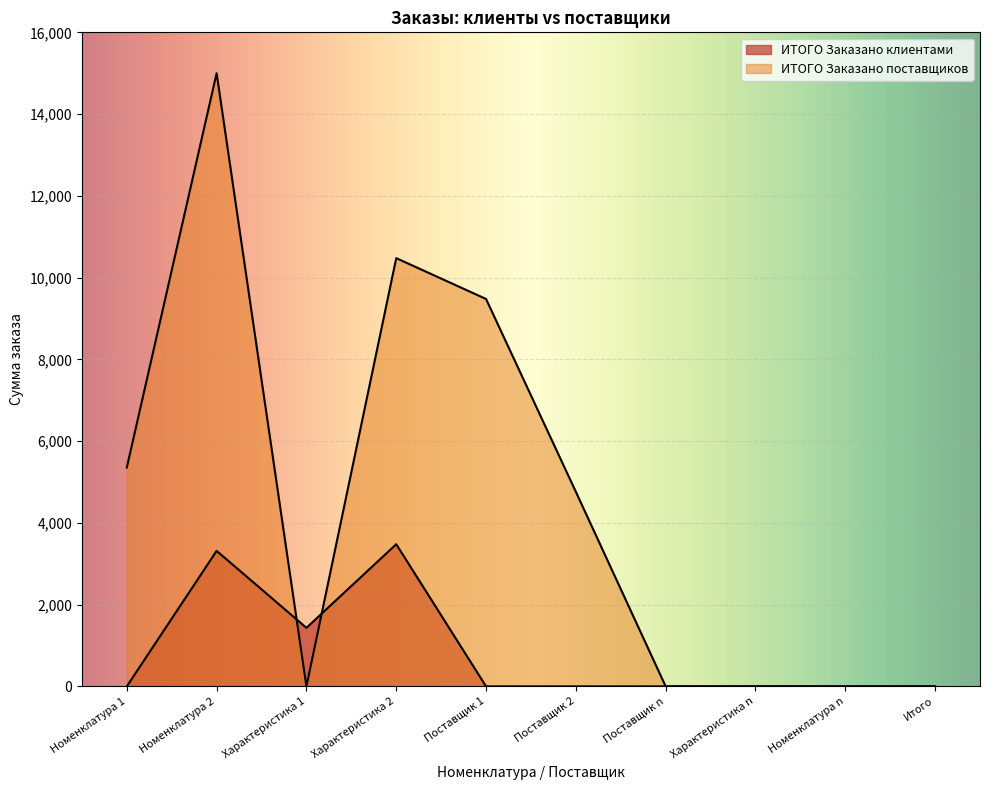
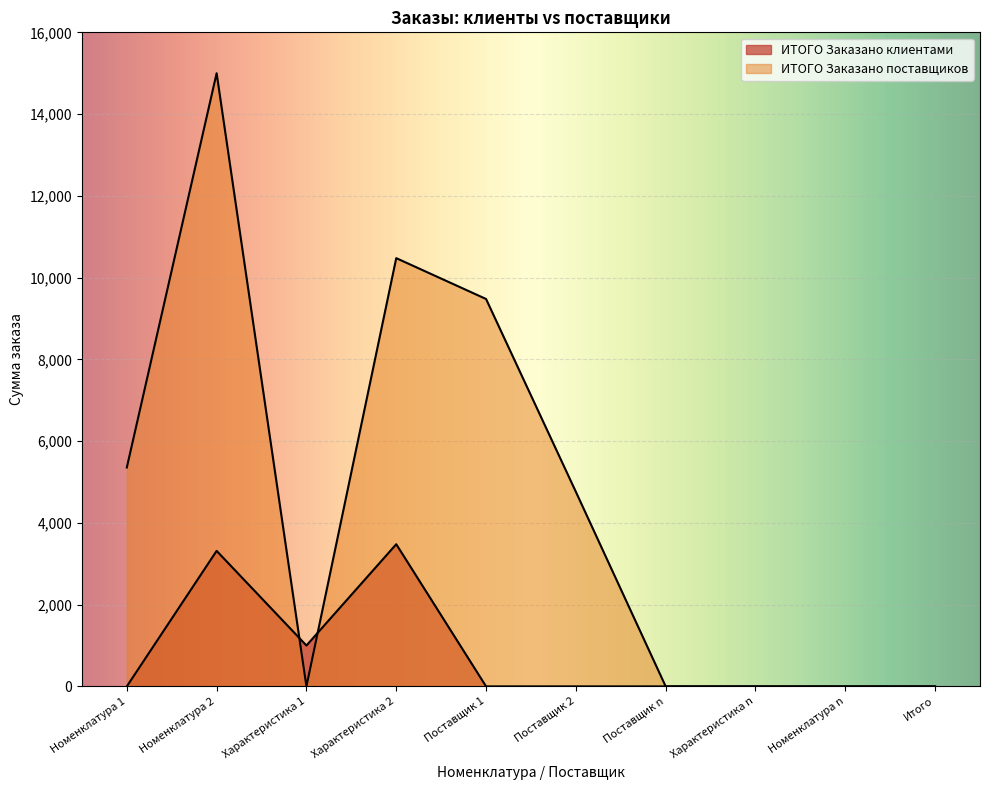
ИТОГО Заказано клиентами, Характеристика 1: 1,400 -> 1,000
